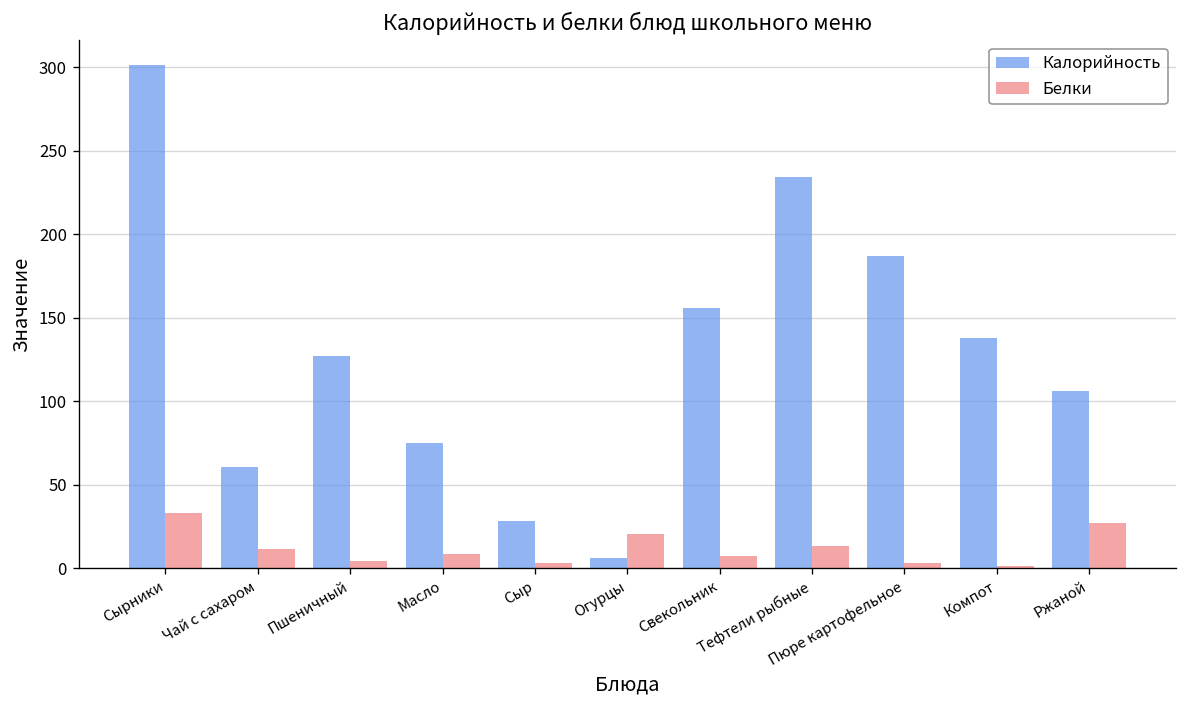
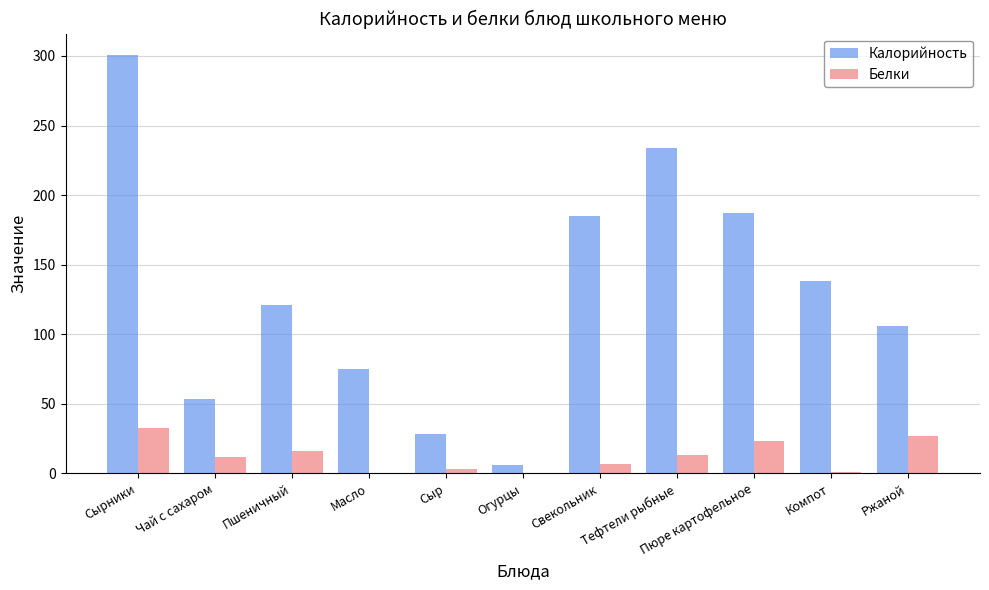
Калорийность, Чай с сахаром: 61 -> 54
Калорийность, Пшеничный: 127 -> 121
Белки, Пшеничный: 4 -> 16
Белки, Масло: 9 -> 0
Белки, Огурцы: 21 -> 0
Калорийность, Свекольник: 156 -> 185
Белки, Пюре картофельное: 3 -> 23
